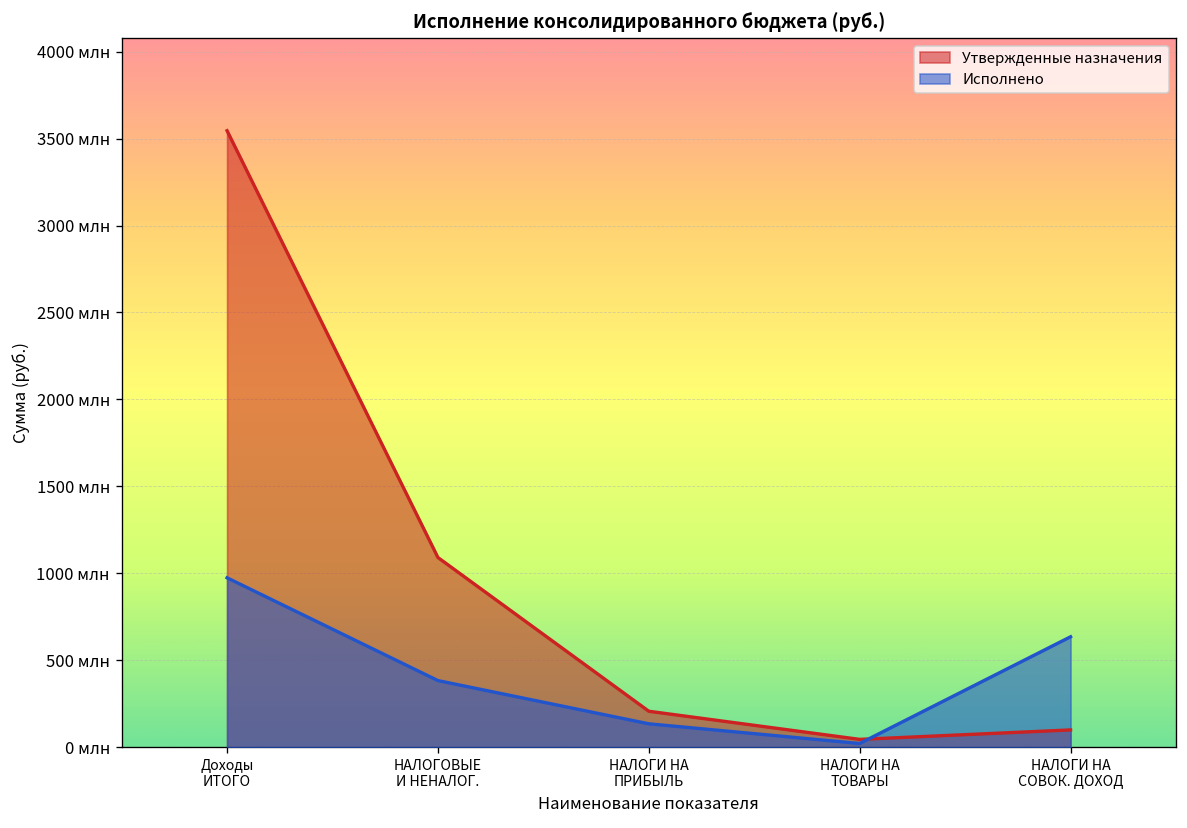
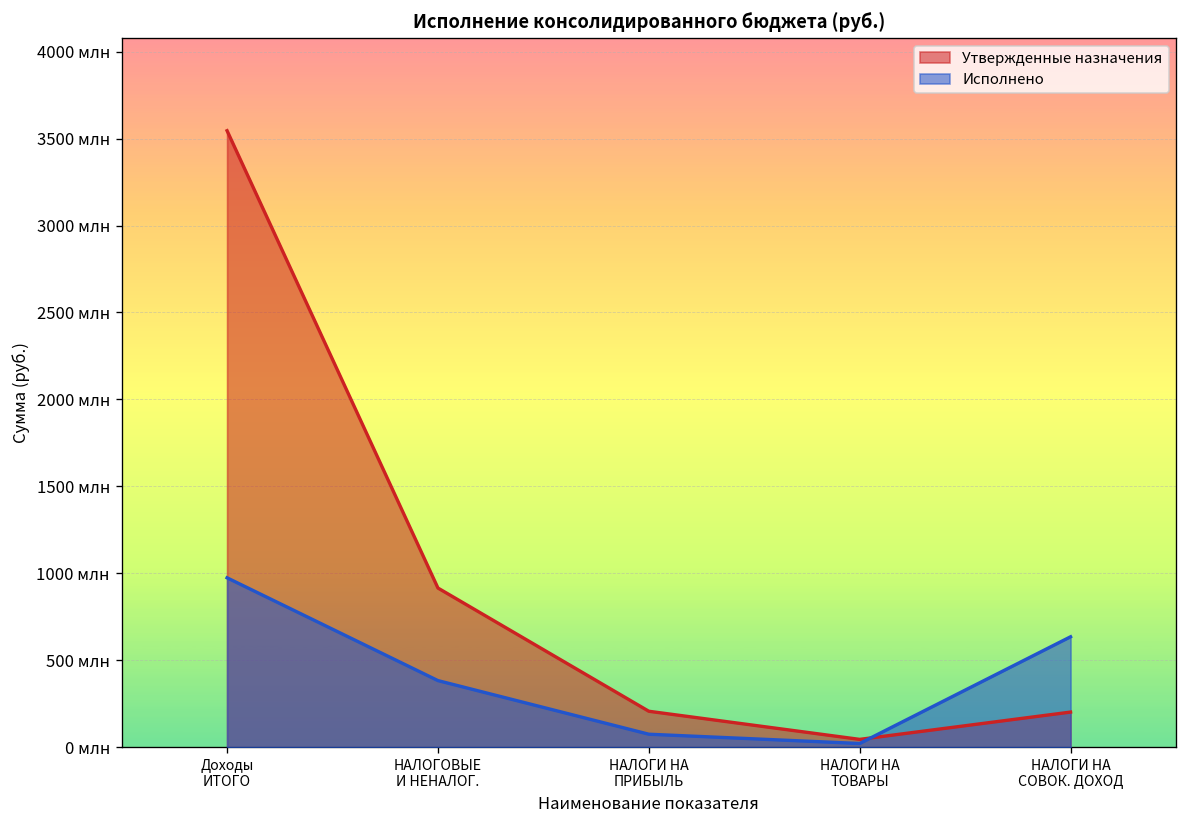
Утвержденные назначения, НАЛОГОВЫЕ И НЕНАЛОГ.: 1090 млн -> 920 млн
Исполнено, НАЛОГИ НА ПРИБЫЛЬ: 130 млн -> 80 млн
Утвержденные назначения, НАЛОГИ НА СОВОК. ДОХОД: 100 млн -> 200 млн
